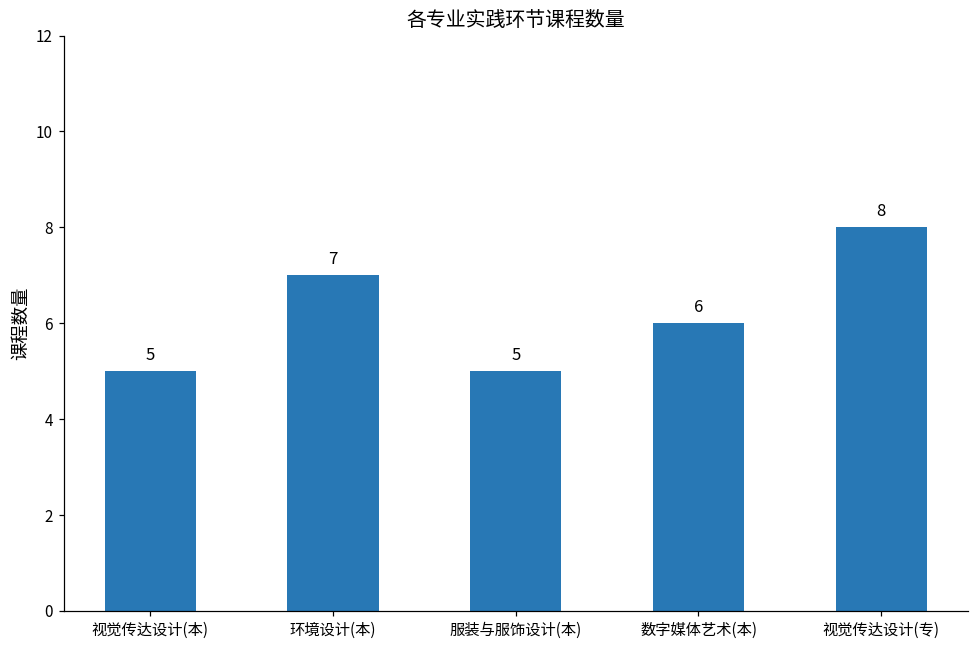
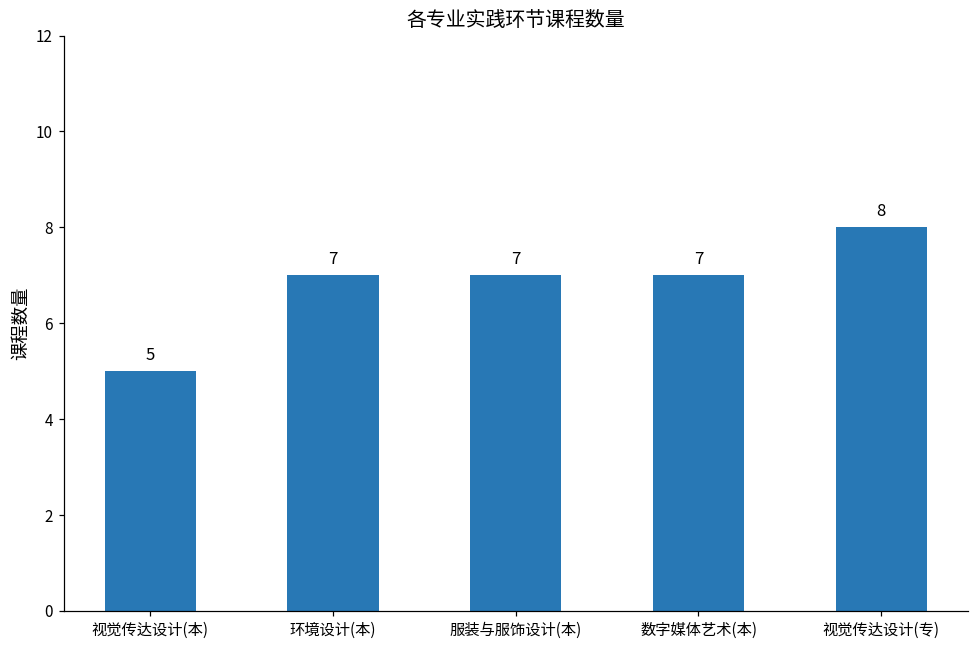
服装与服饰设计(本): 5 -> 7
数字媒体艺术(本): 6 -> 7
